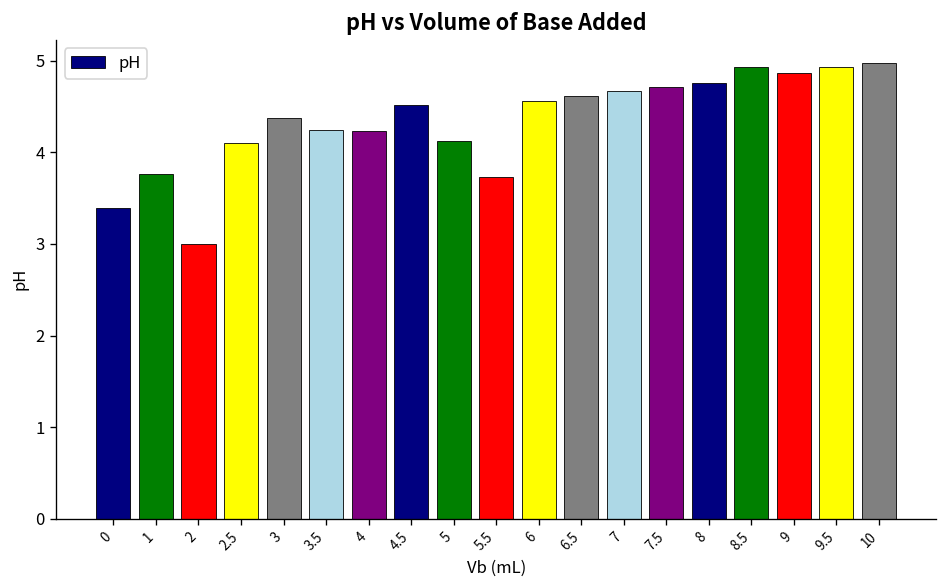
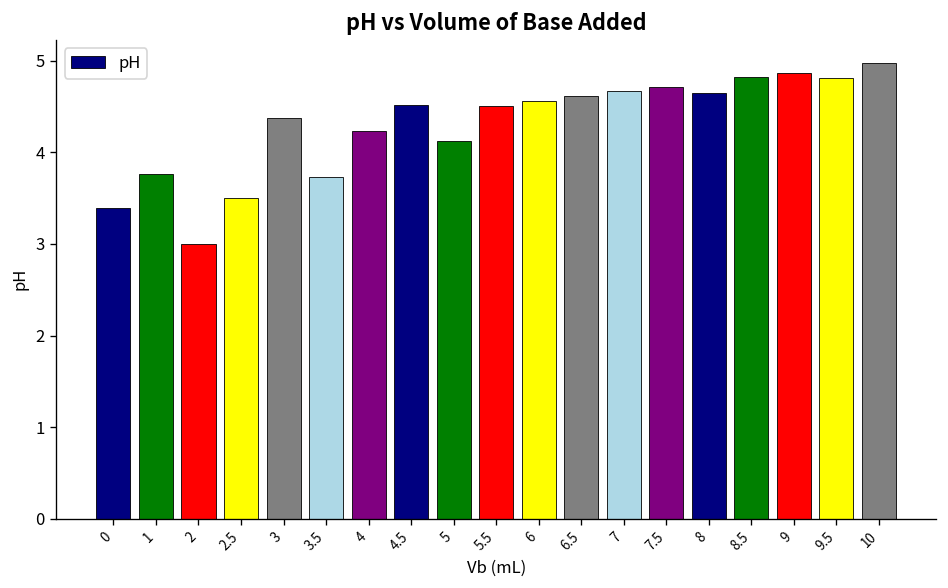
2.5: 4.1 -> 3.5
3.5: 4.3 -> 3.7
5.5: 3.7 -> 4.5
8: 4.8 -> 4.7
8.5: 4.9 -> 4.8
9.5: 4.9 -> 4.8
